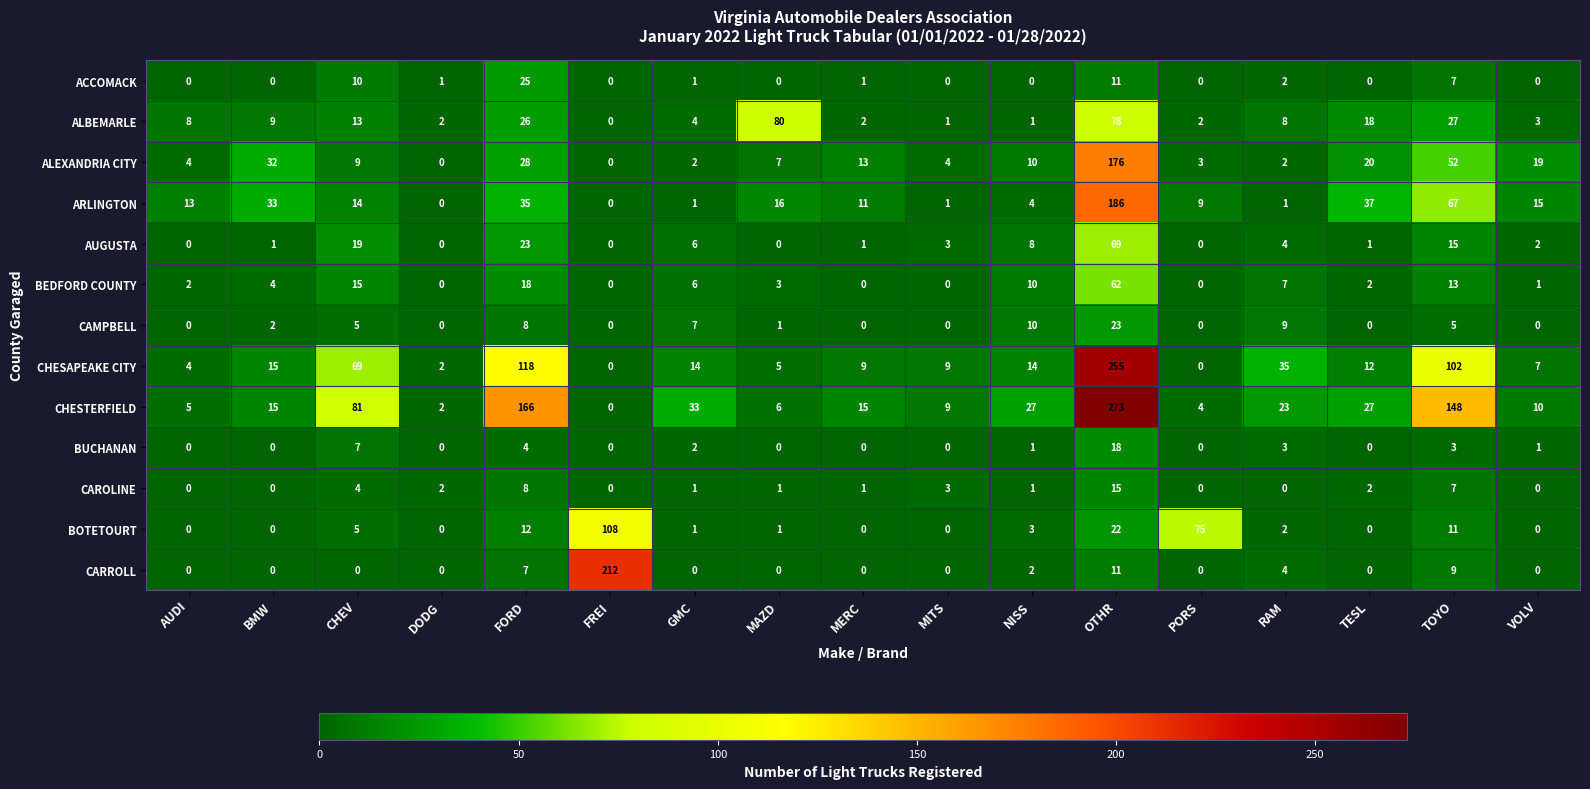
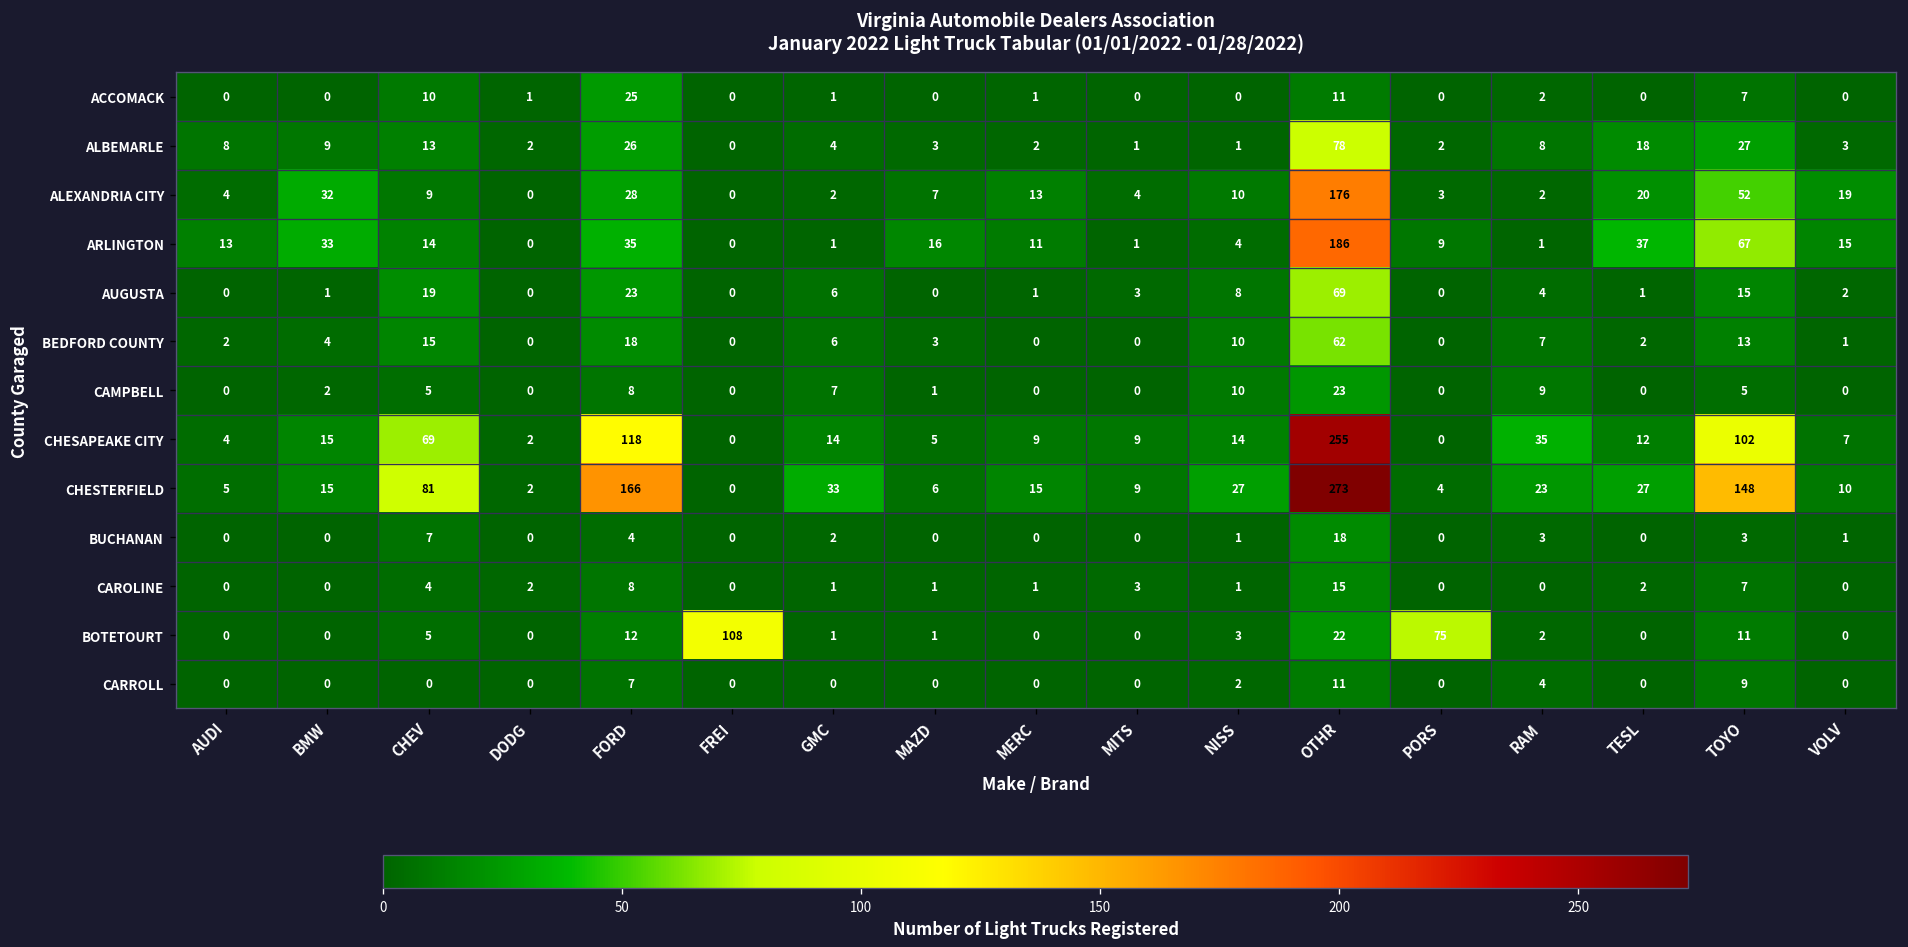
ALBEMARLE, MAZD: 80 -> 3
CARROLL, FREI: 212 -> 0
